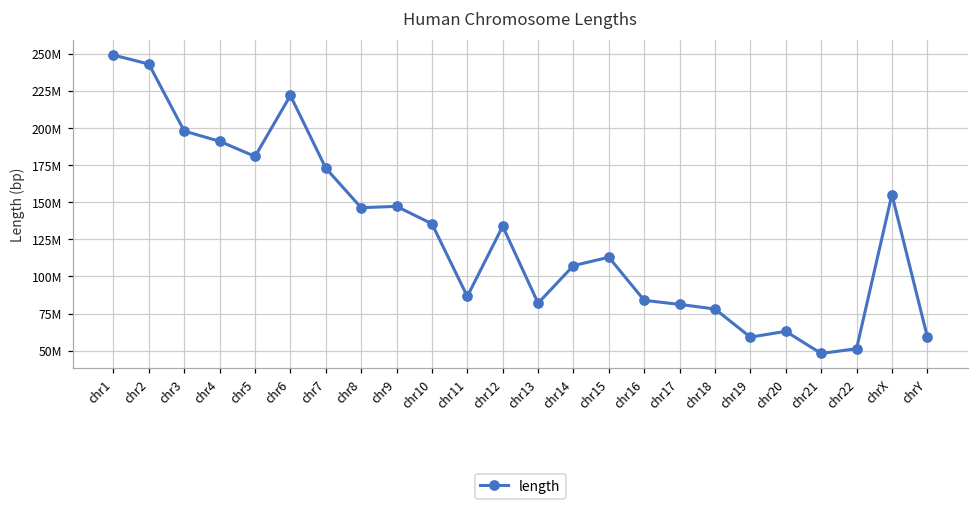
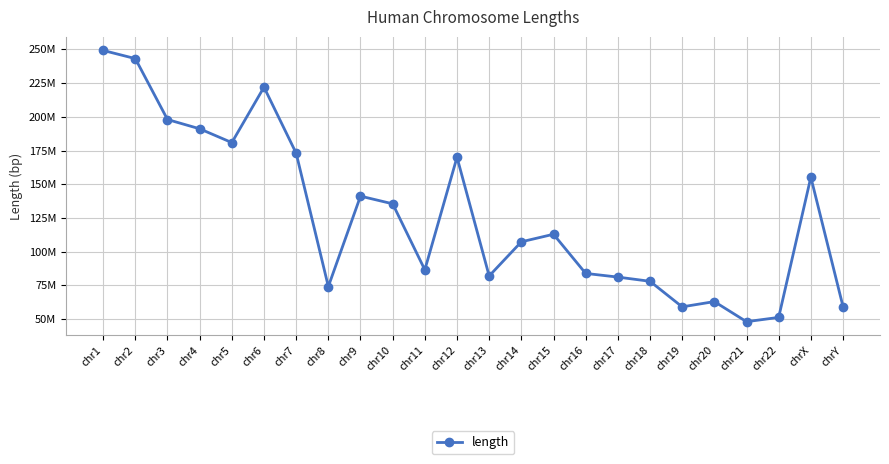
chr8: 146000000 -> 74000000
chr9: 147000000 -> 141000000
chr12: 134000000 -> 170000000
